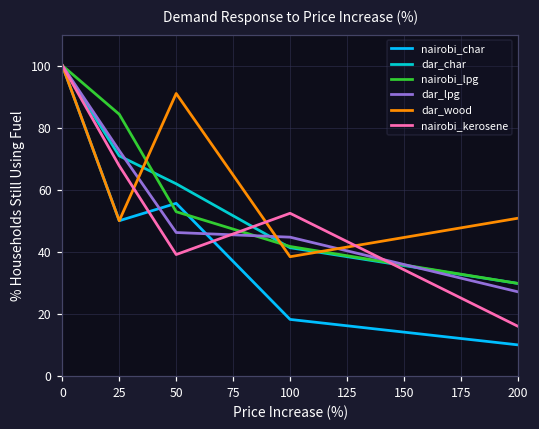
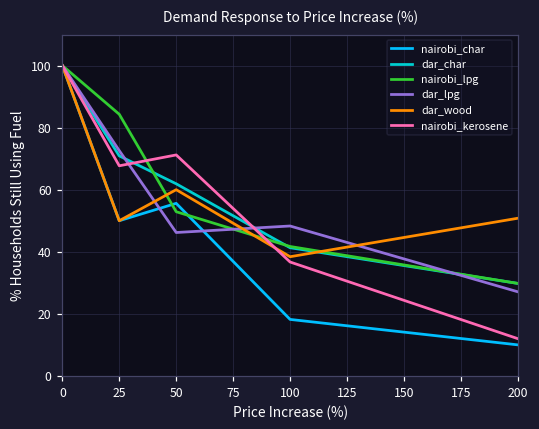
dar_wood, 50: 91 -> 60
nairobi_kerosene, 50: 39 -> 71
dar_lpg, 100: 45 -> 48
nairobi_kerosene, 100: 52 -> 37
nairobi_kerosene, 200: 16 -> 12
